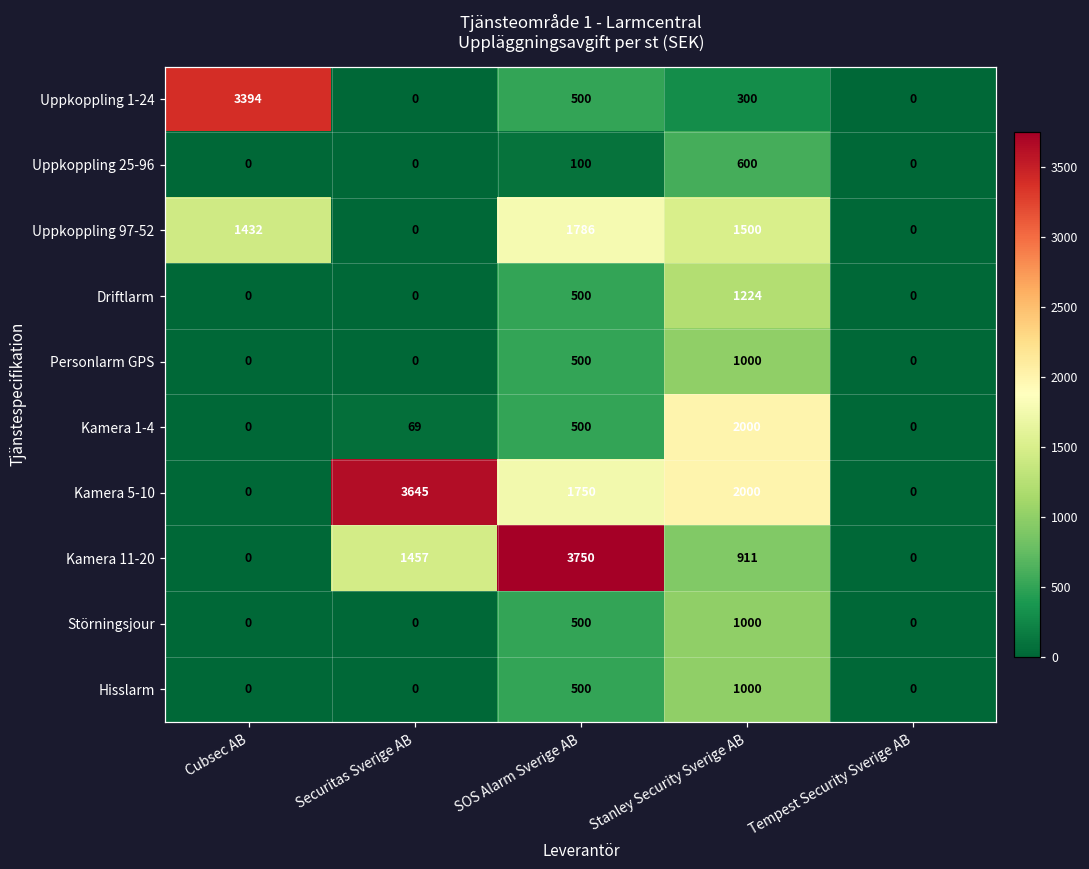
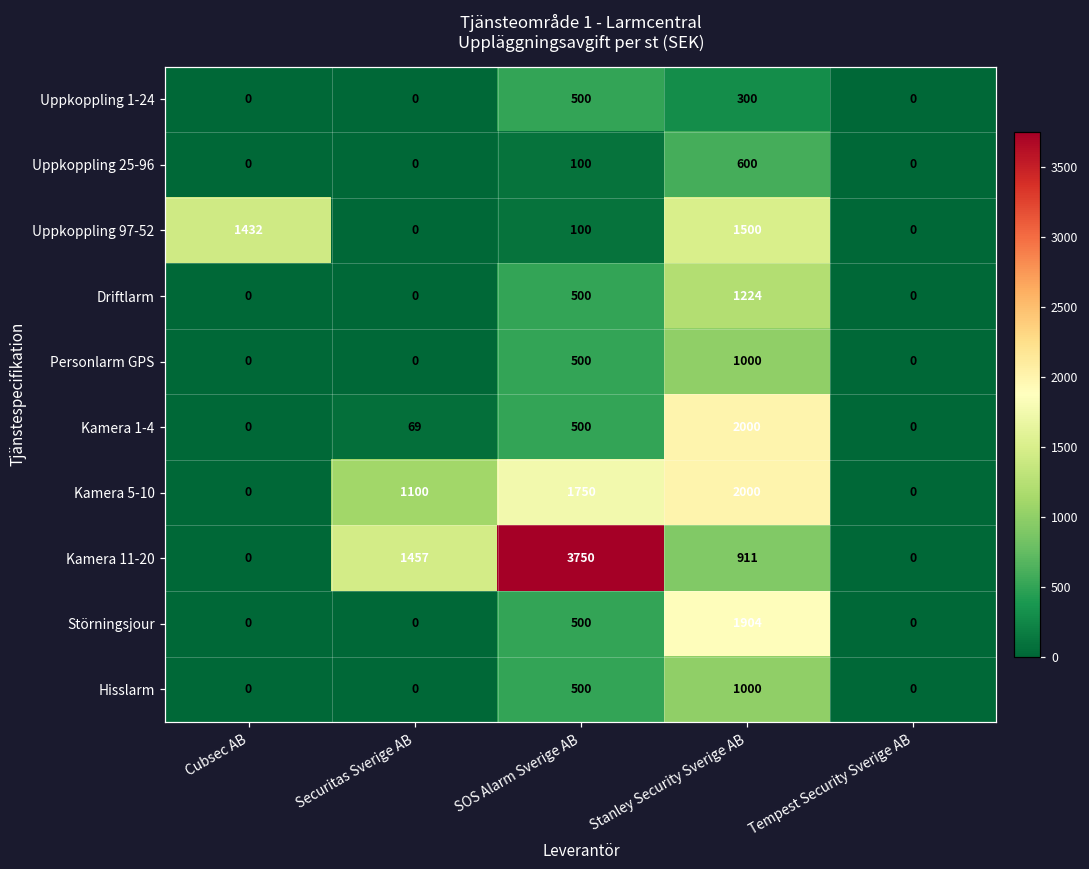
Uppkoppling 1-24, Cubsec AB: 3394 -> 0
Uppkoppling 97-52, SOS Alarm Sverige AB: 1786 -> 100
Kamera 5-10, Securitas Sverige AB: 3645 -> 1100
Störningsjour, Stanley Security Sverige AB: 1000 -> 1904
